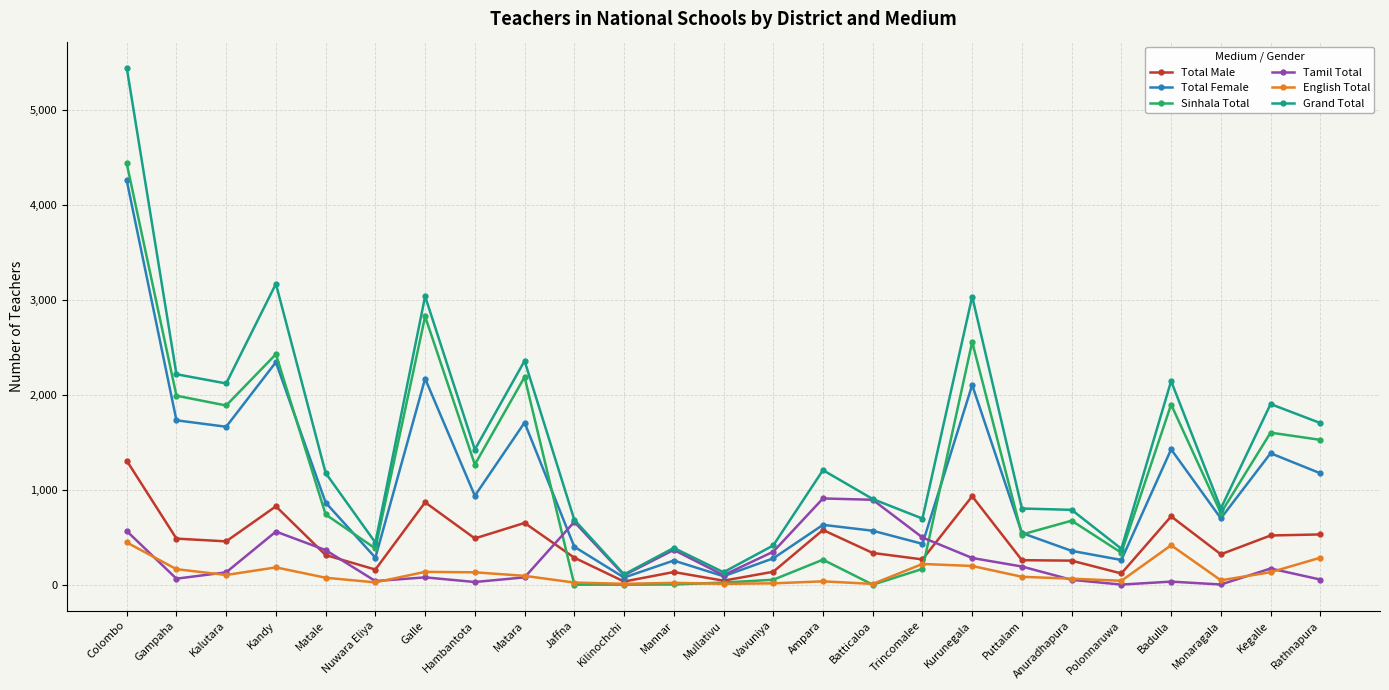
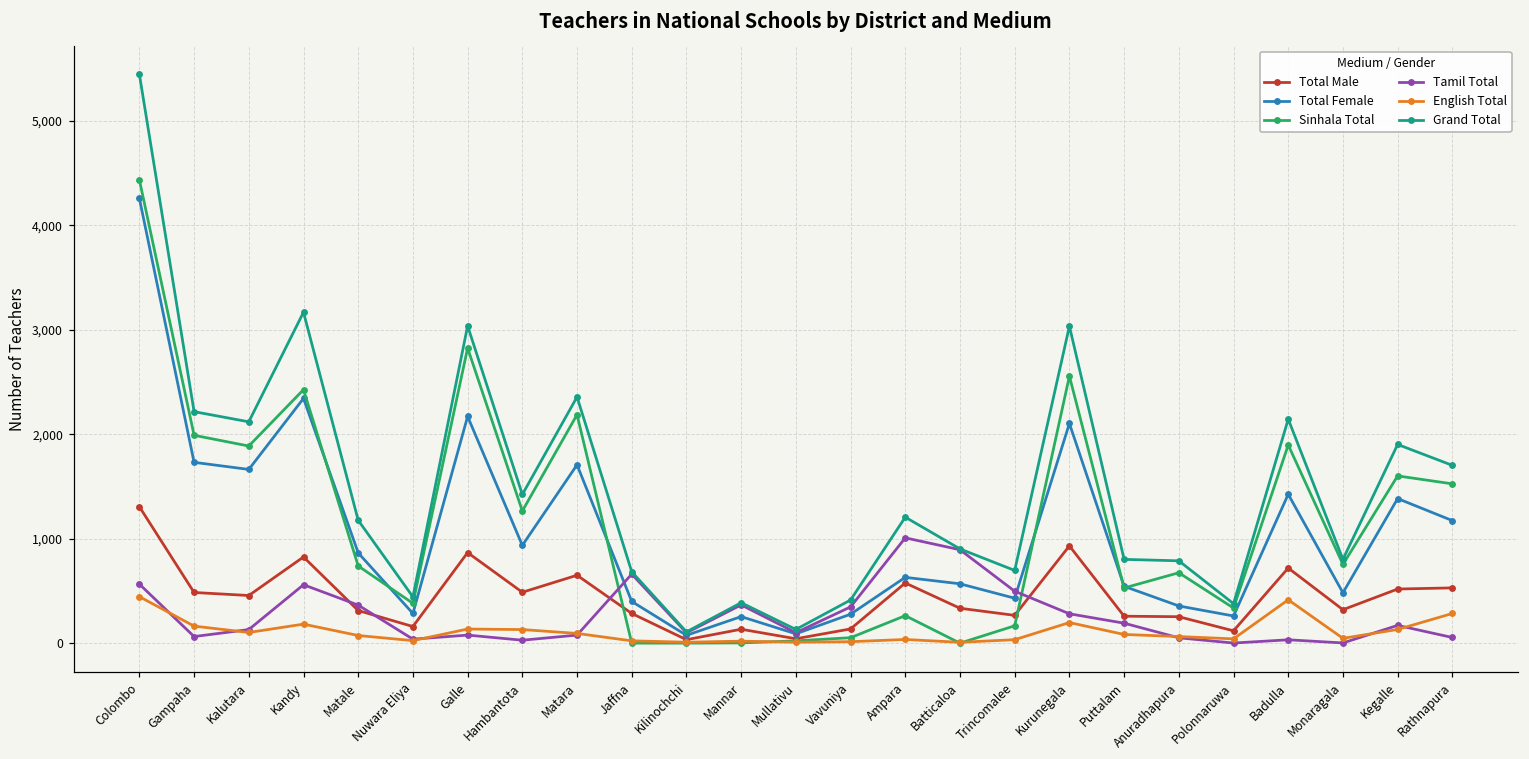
Tamil Total, Ampara: 900 -> 1,000
English Total, Trincomalee: 200 -> 0
Total Female, Monaragala: 700 -> 500
